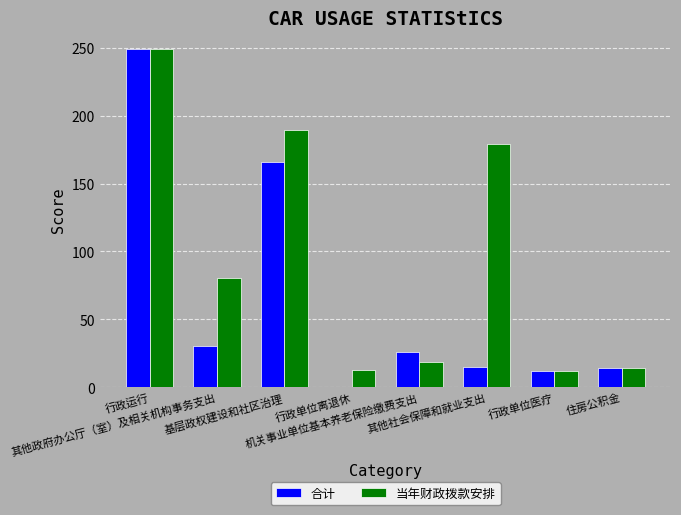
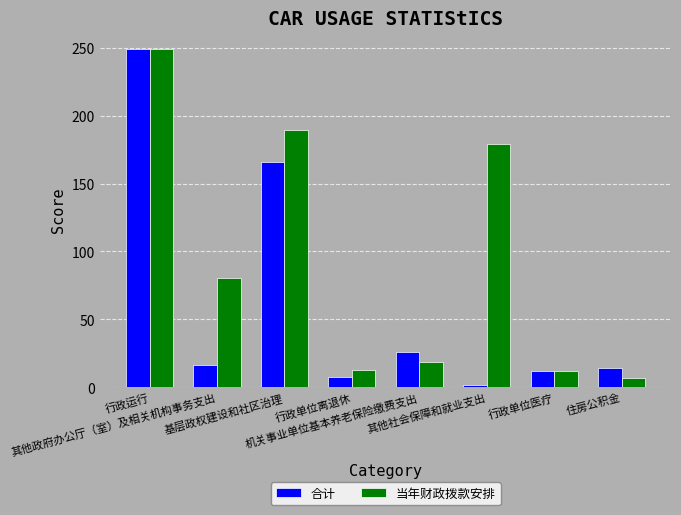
合计, 其他政府办公厅（室）及相关机构事务支出: 30 -> 16
合计, 行政单位离退休: 0 -> 7
合计, 其他社会保障和就业支出: 15 -> 2
当年财政拨款安排, 住房公积金: 14 -> 7
